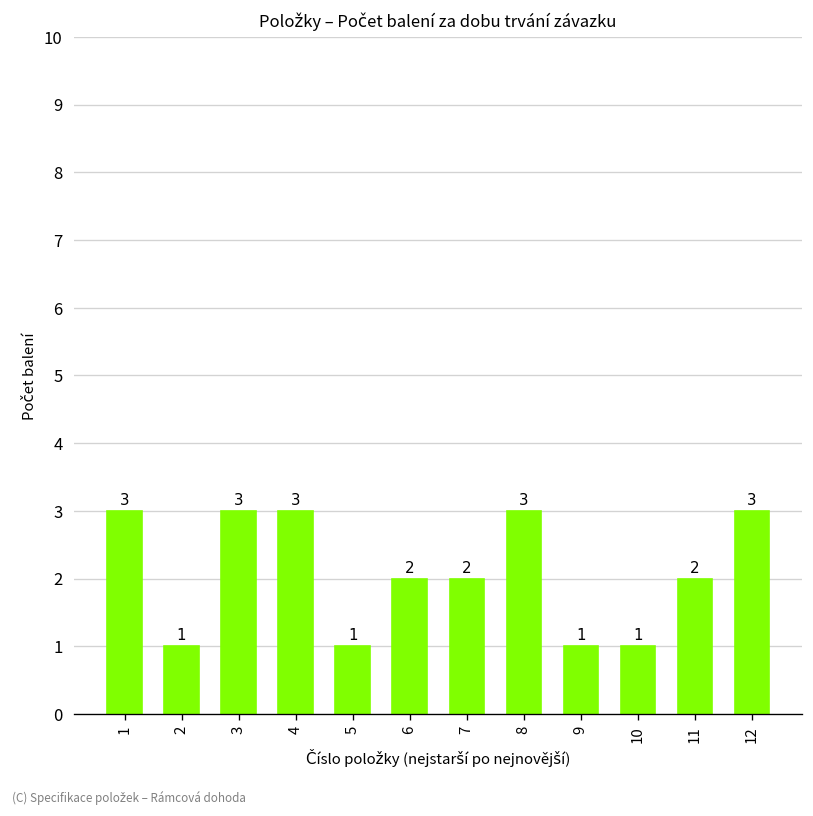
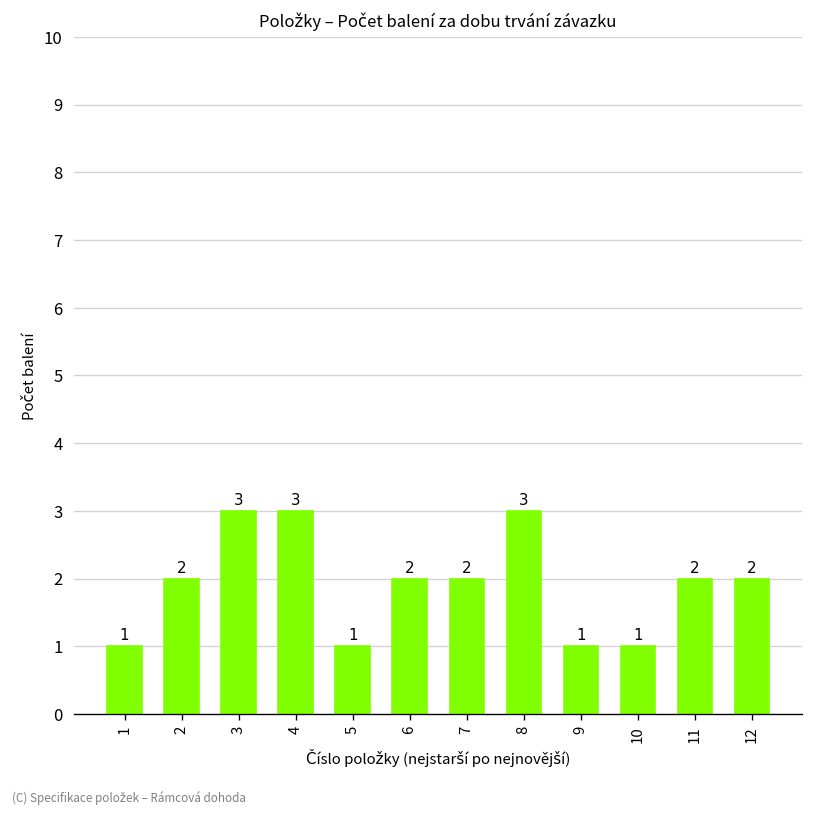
1: 3 -> 1
2: 1 -> 2
12: 3 -> 2
